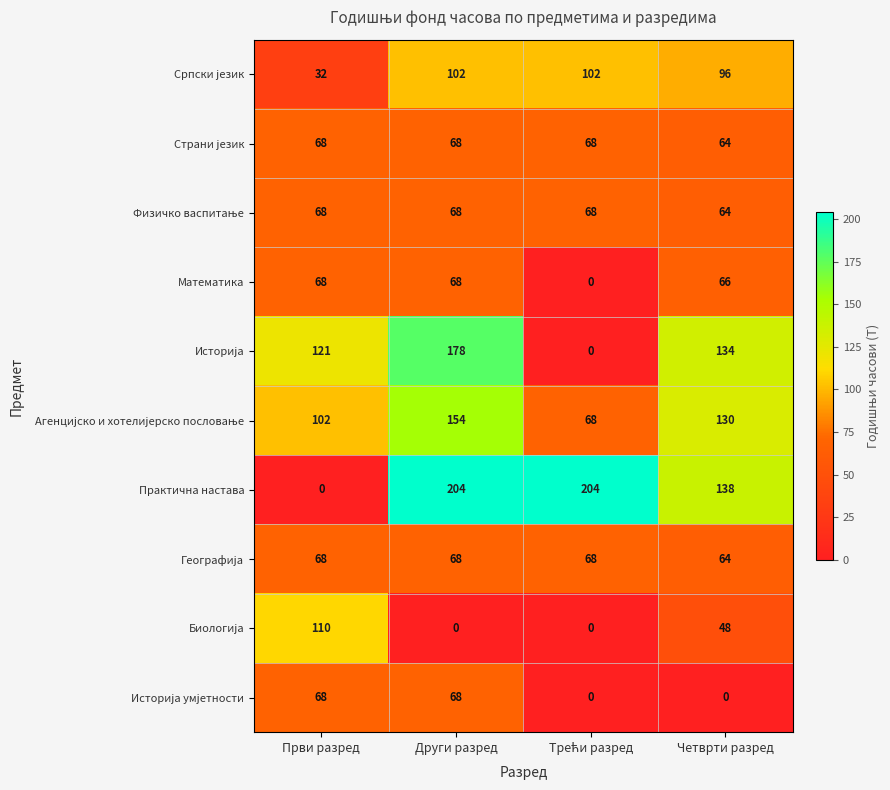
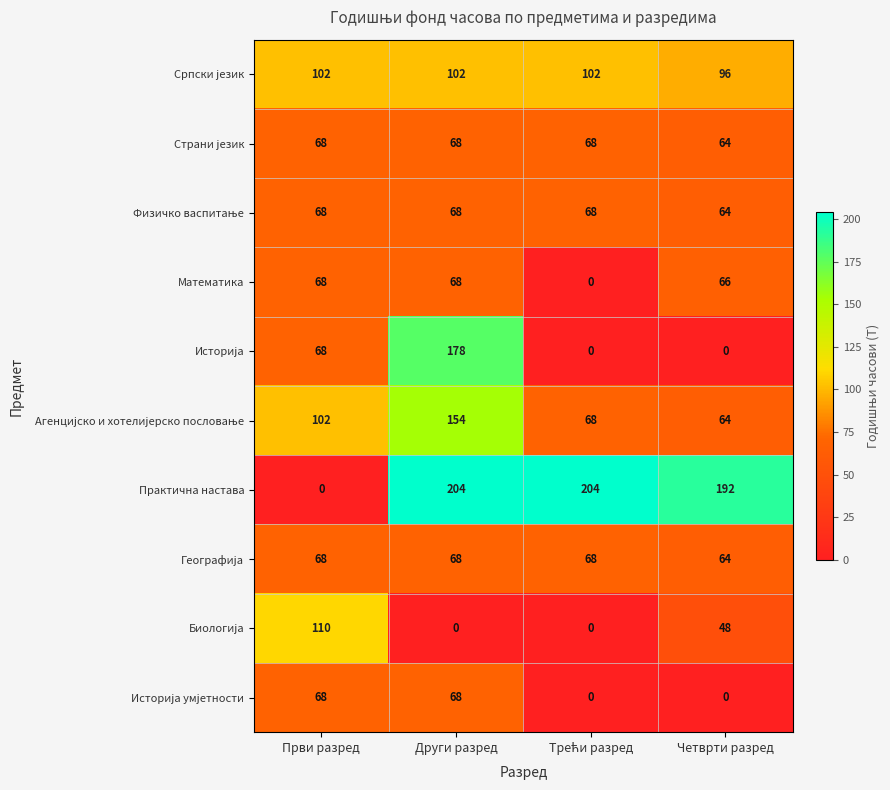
Српски језик, Први разред: 32 -> 102
Историја, Први разред: 121 -> 68
Историја, Четврти разред: 134 -> 0
Агенцијско и хотелијерско пословање, Четврти разред: 130 -> 64
Практична настава, Четврти разред: 138 -> 192
